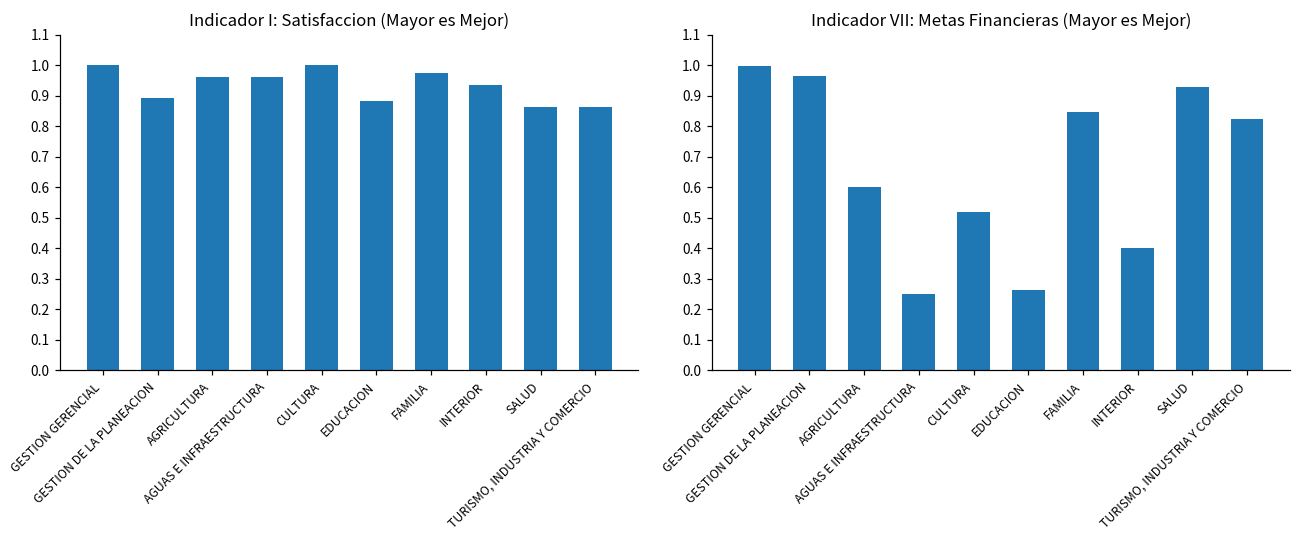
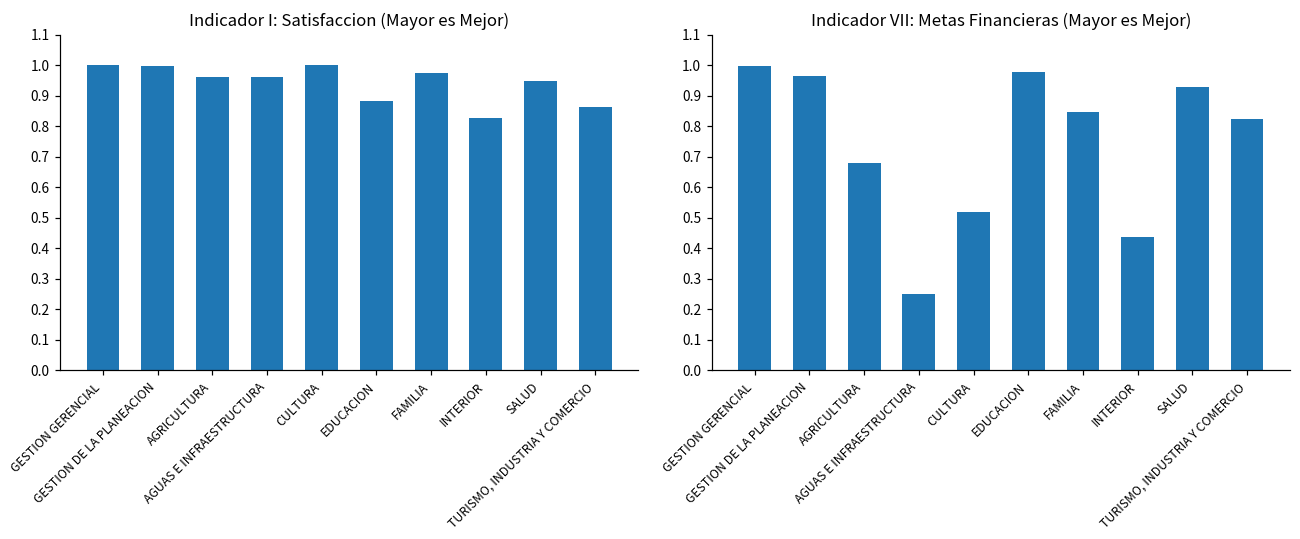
Indicador I: Satisfaccion (Mayor es Mejor), GESTION DE LA PLANEACION: 0.89 -> 1.00
Indicador I: Satisfaccion (Mayor es Mejor), INTERIOR: 0.94 -> 0.83
Indicador I: Satisfaccion (Mayor es Mejor), SALUD: 0.86 -> 0.95
Indicador VII: Metas Financieras (Mayor es Mejor), AGRICULTURA: 0.60 -> 0.68
Indicador VII: Metas Financieras (Mayor es Mejor), EDUCACION: 0.26 -> 0.98
Indicador VII: Metas Financieras (Mayor es Mejor), INTERIOR: 0.40 -> 0.44
